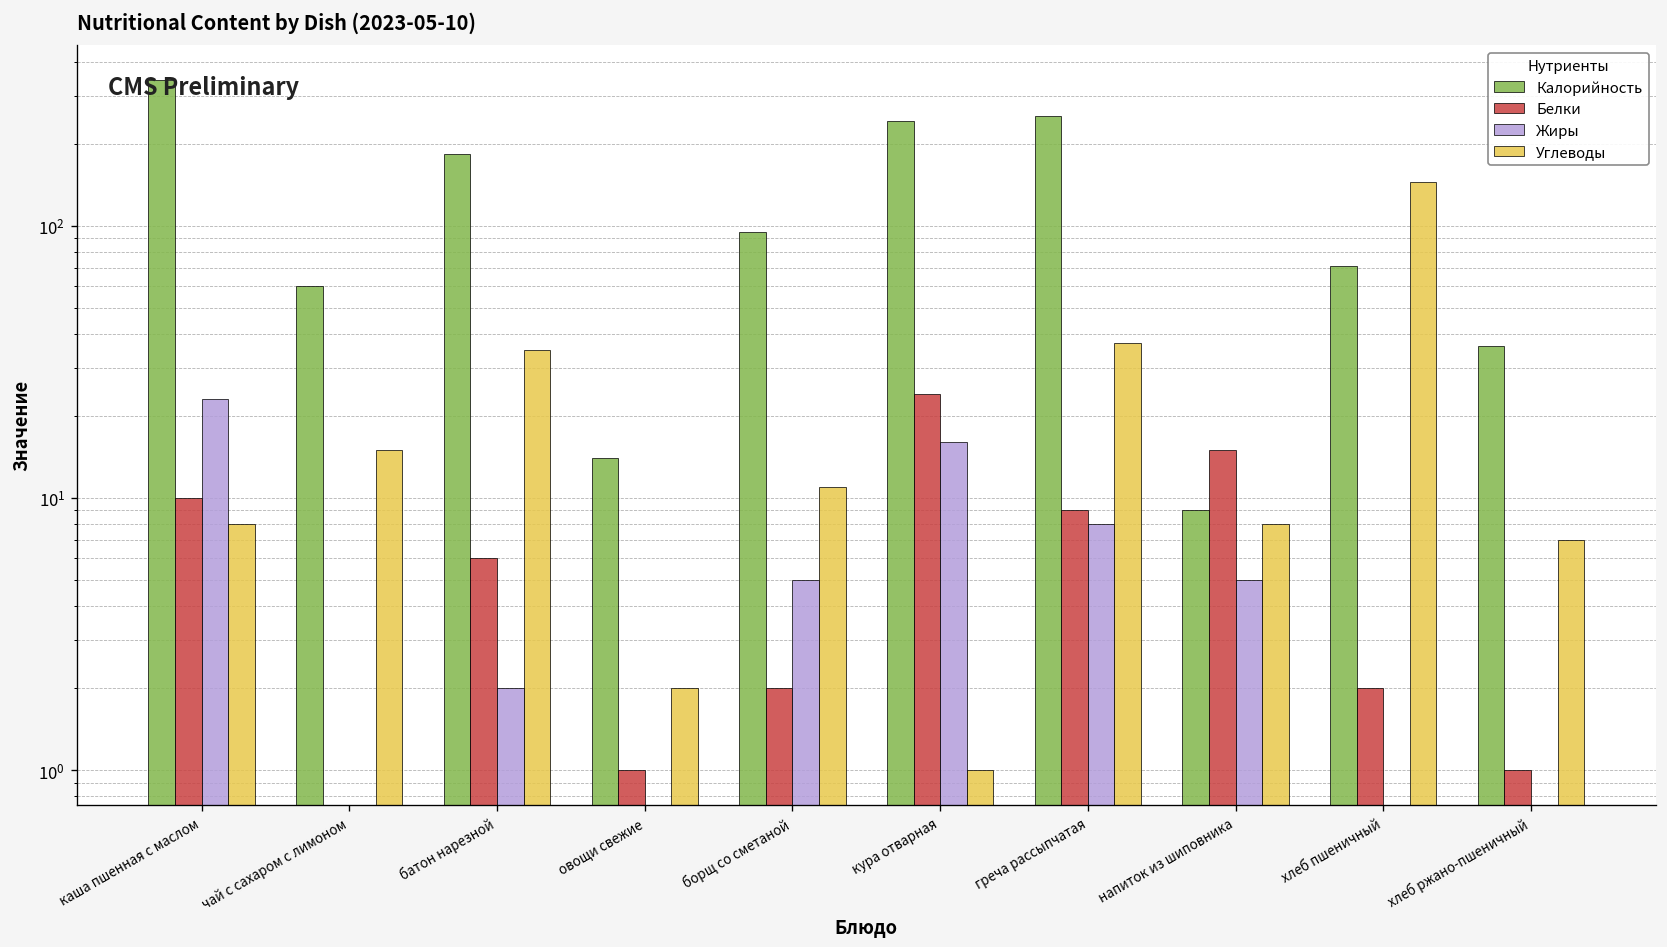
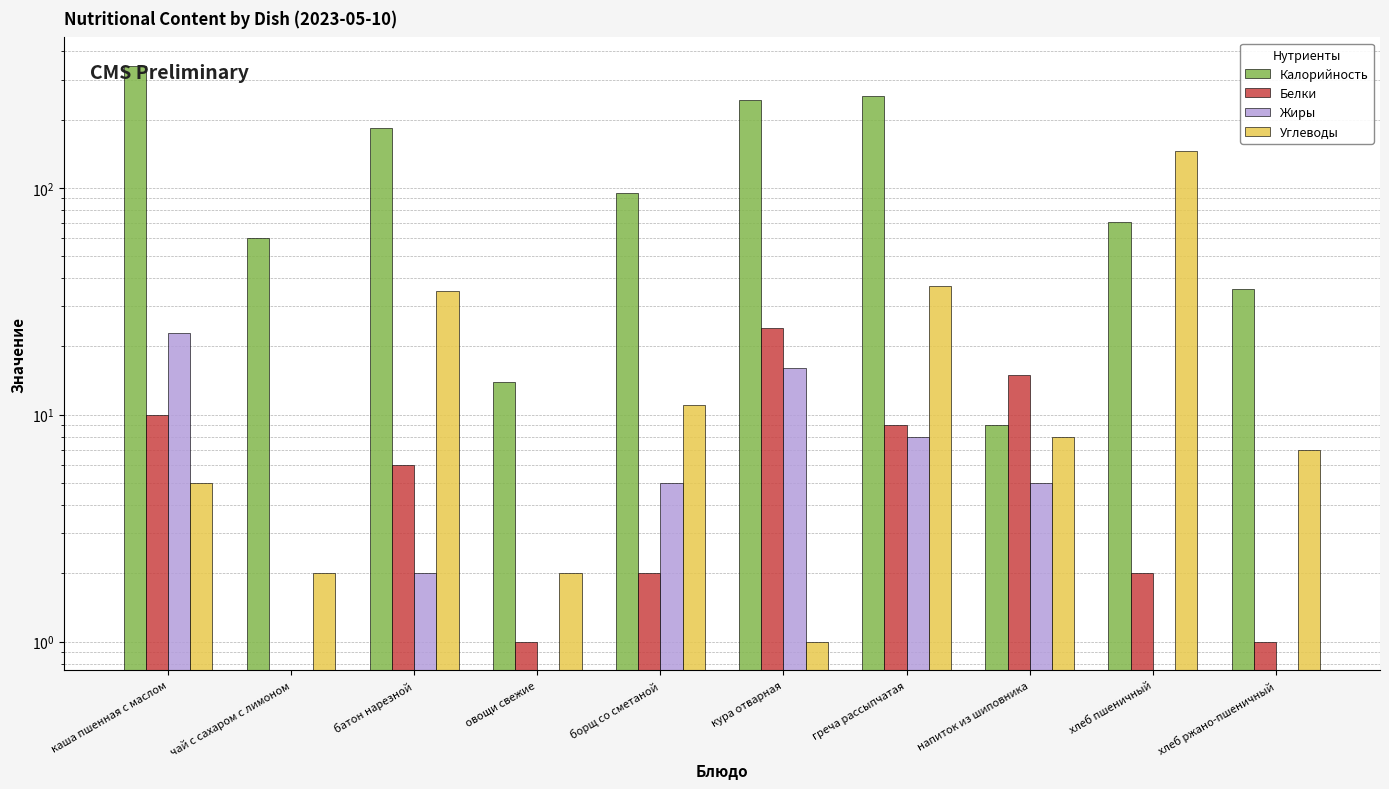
Углеводы, каша пшенная с маслом: 8 -> 5
Углеводы, чай с сахаром с лимоном: 15 -> 2
